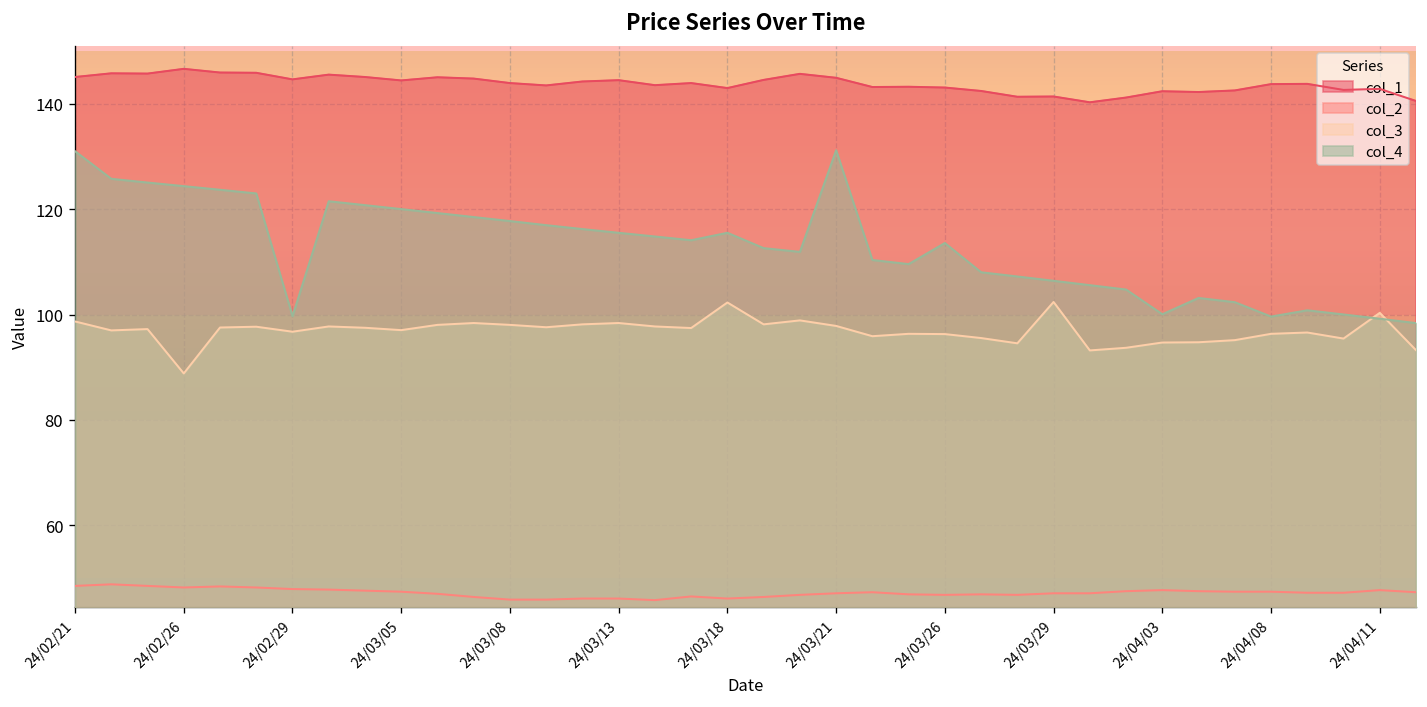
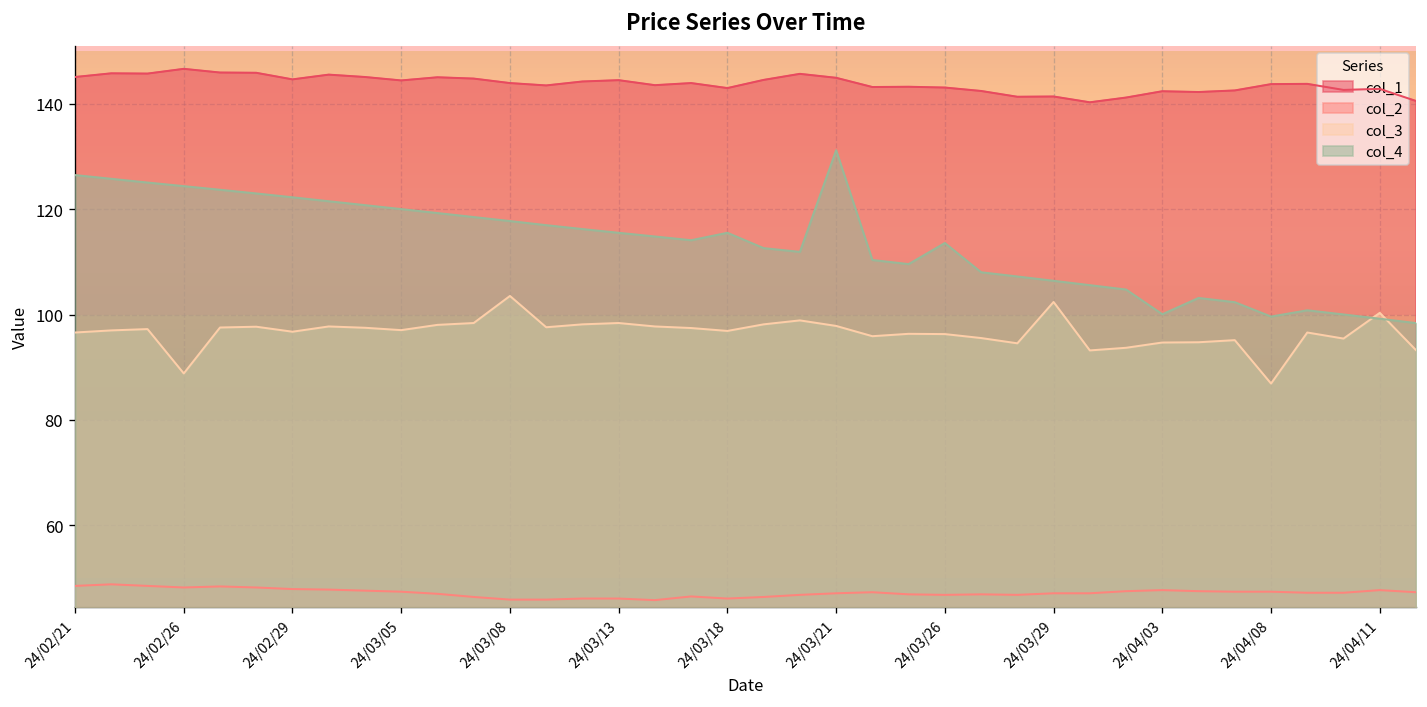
col_3, 24/02/21: 99 -> 97
col_4, 24/02/21: 131 -> 126
col_4, 24/02/29: 100 -> 122
col_3, 24/03/08: 98 -> 104
col_3, 24/03/18: 102 -> 97
col_3, 24/04/08: 96 -> 87
